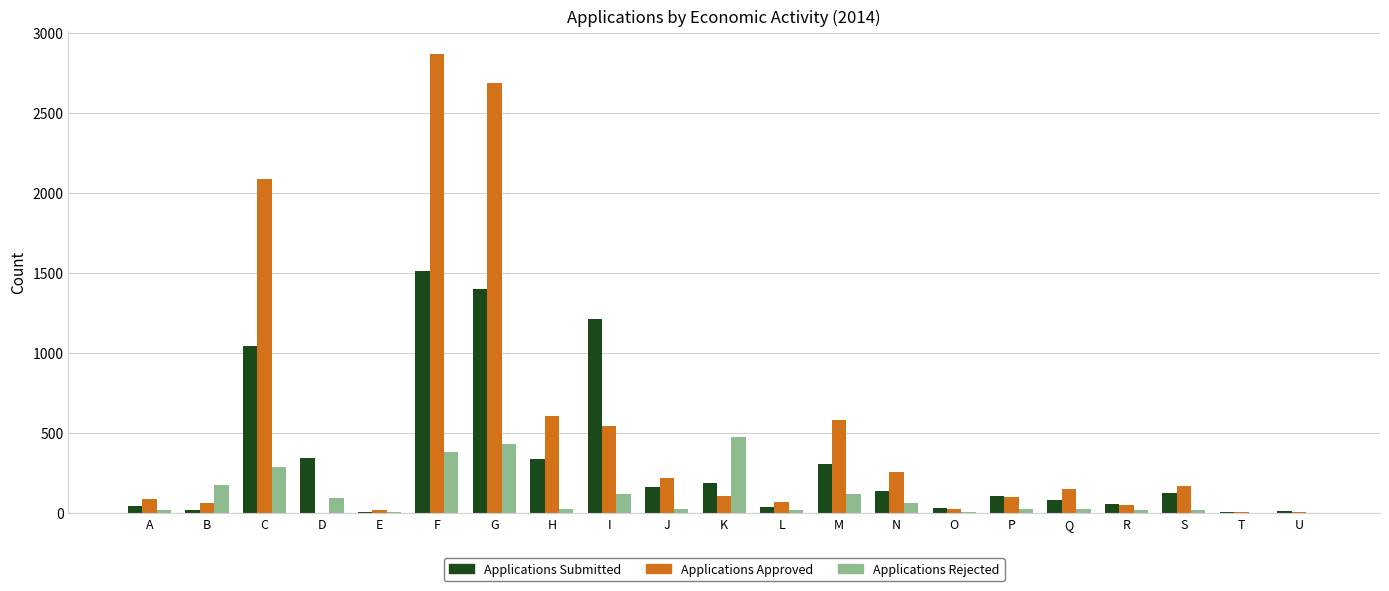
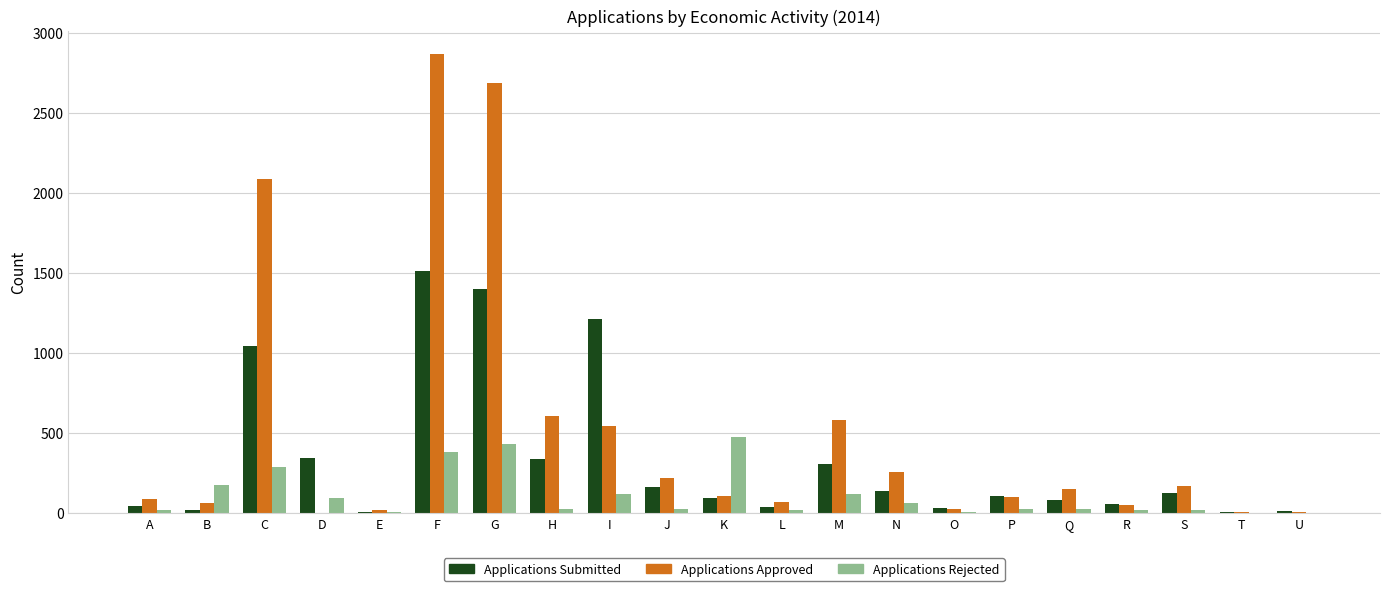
Applications Submitted, K: 190 -> 100
